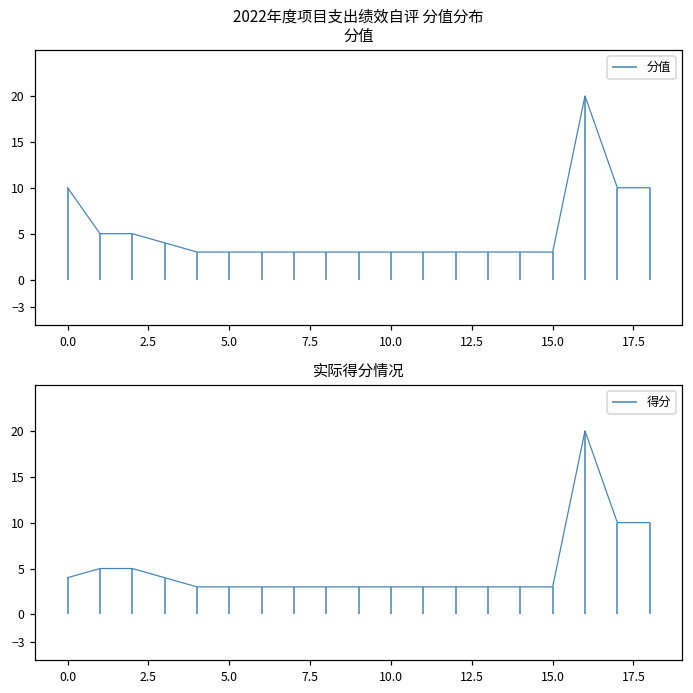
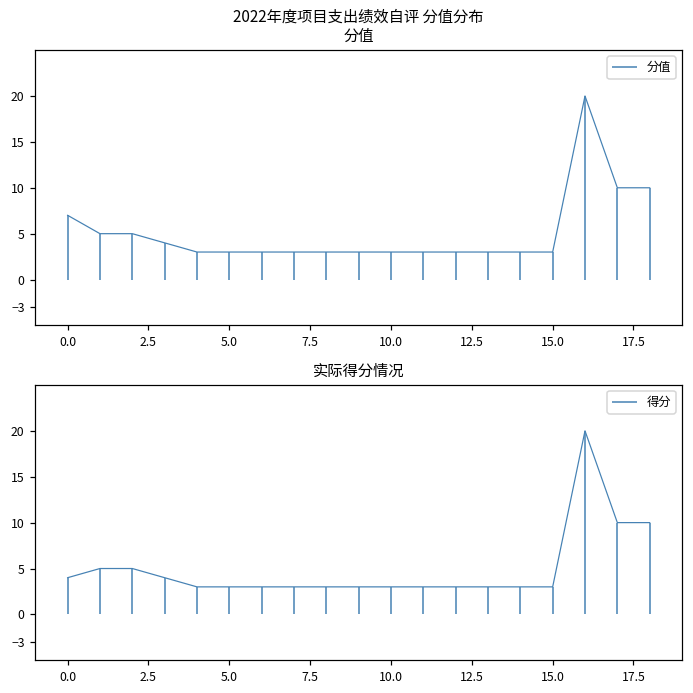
2022年度项目支出绩效自评 分值分布 分值, 0.0: 10 -> 7
